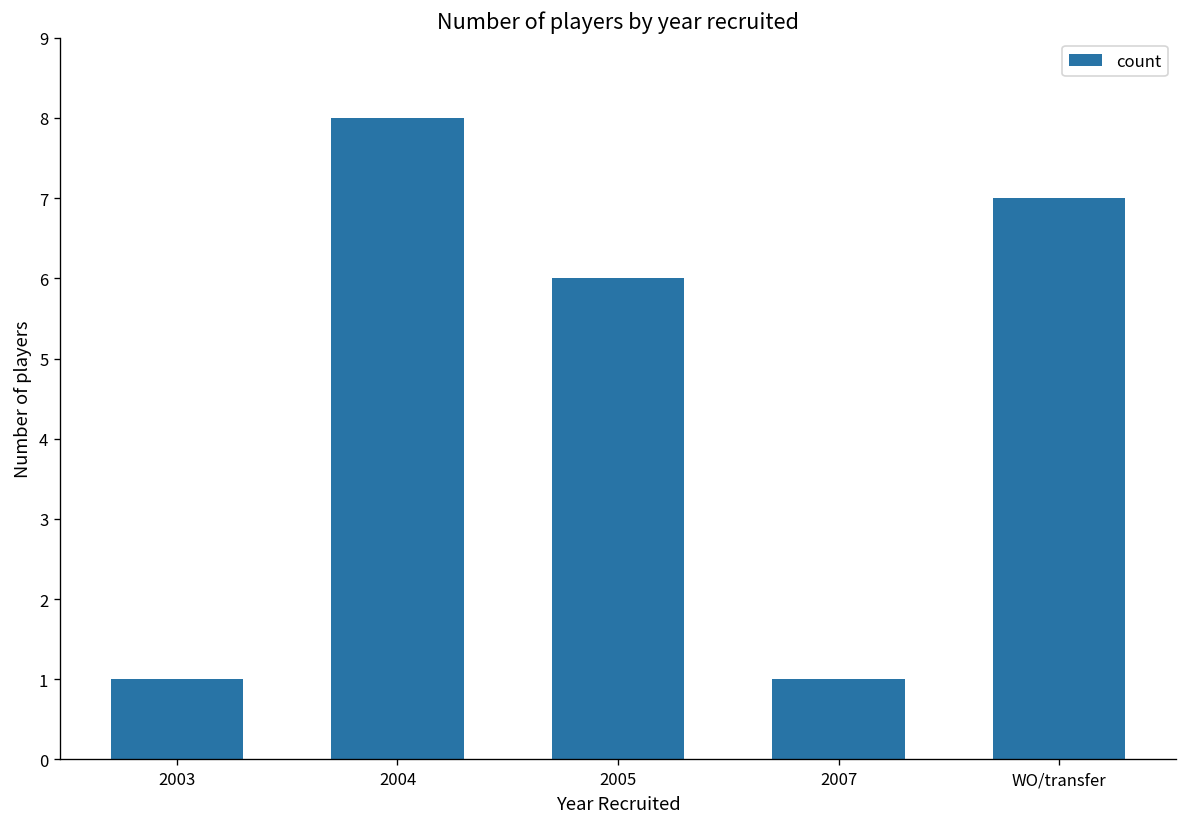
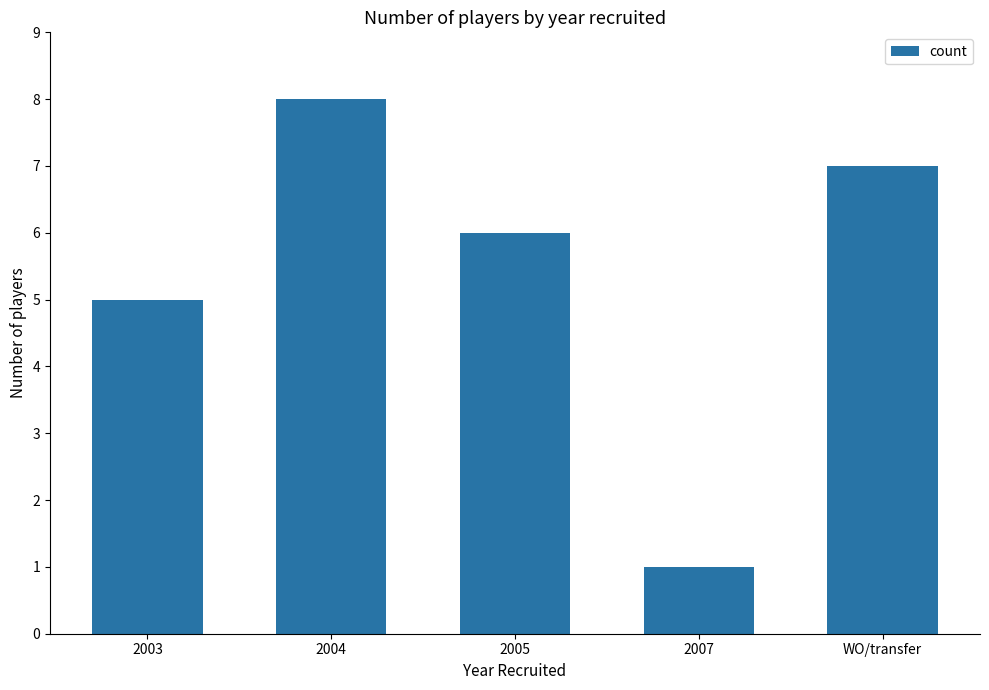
2003: 1 -> 5
